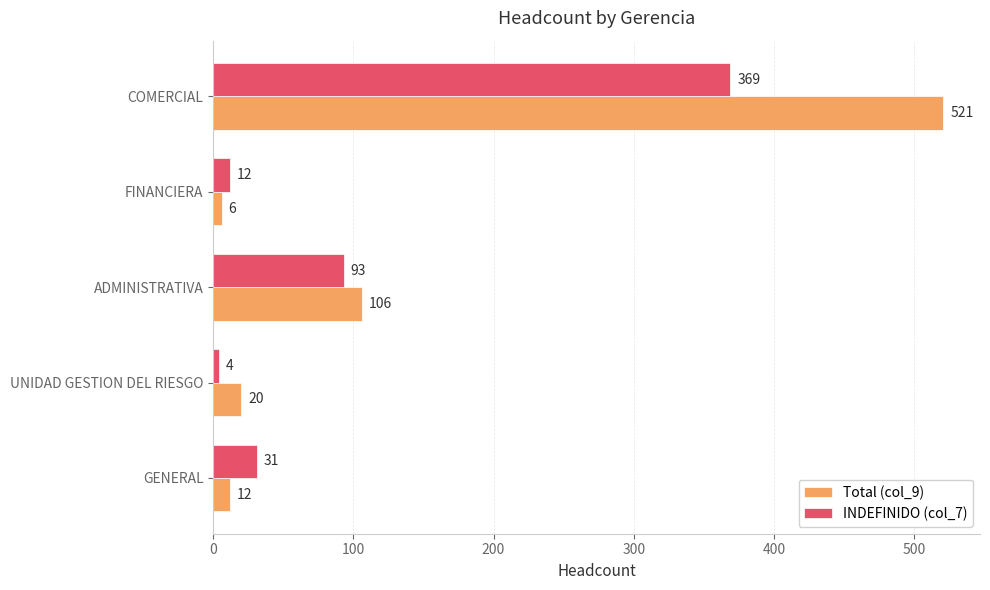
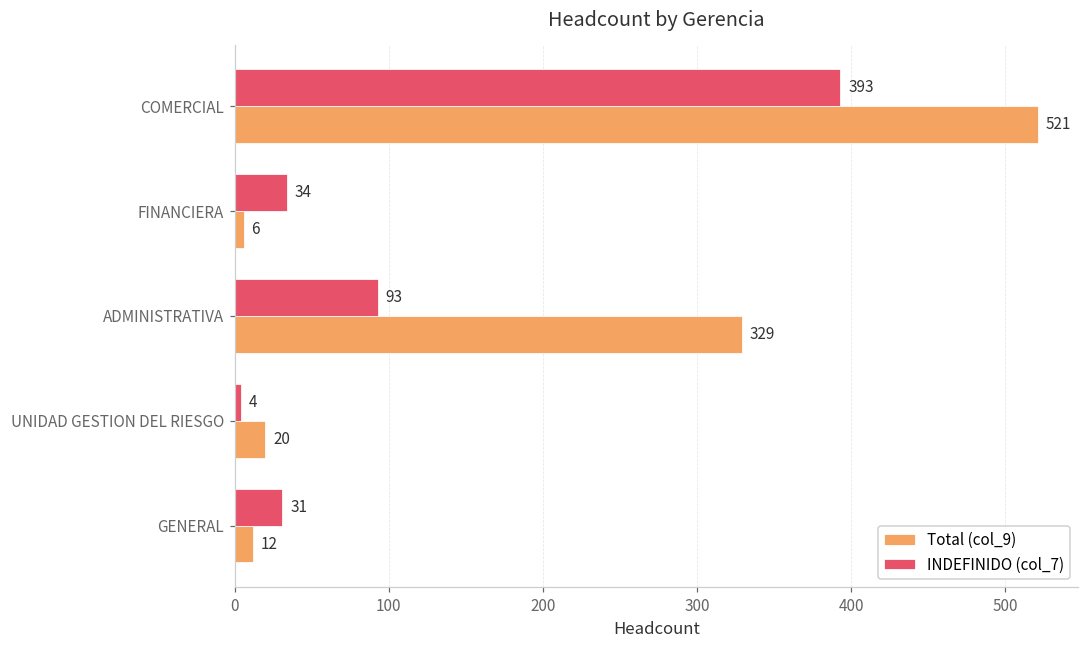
INDEFINIDO (col_7), COMERCIAL: 369 -> 393
INDEFINIDO (col_7), FINANCIERA: 12 -> 34
Total (col_9), ADMINISTRATIVA: 106 -> 329
